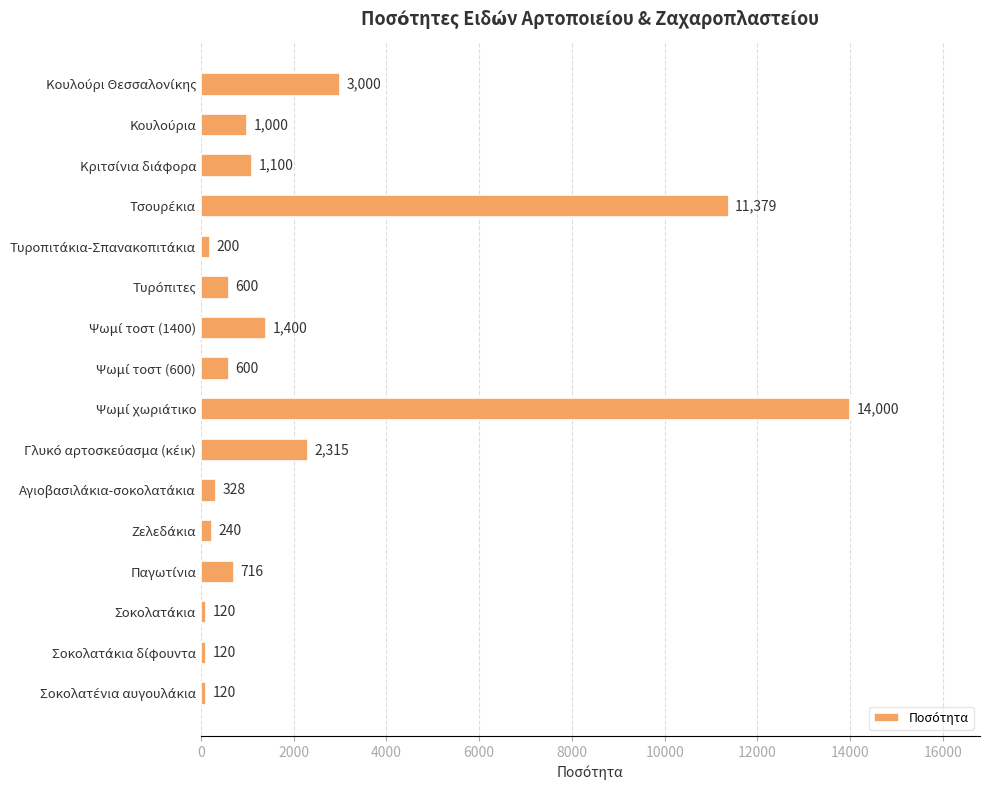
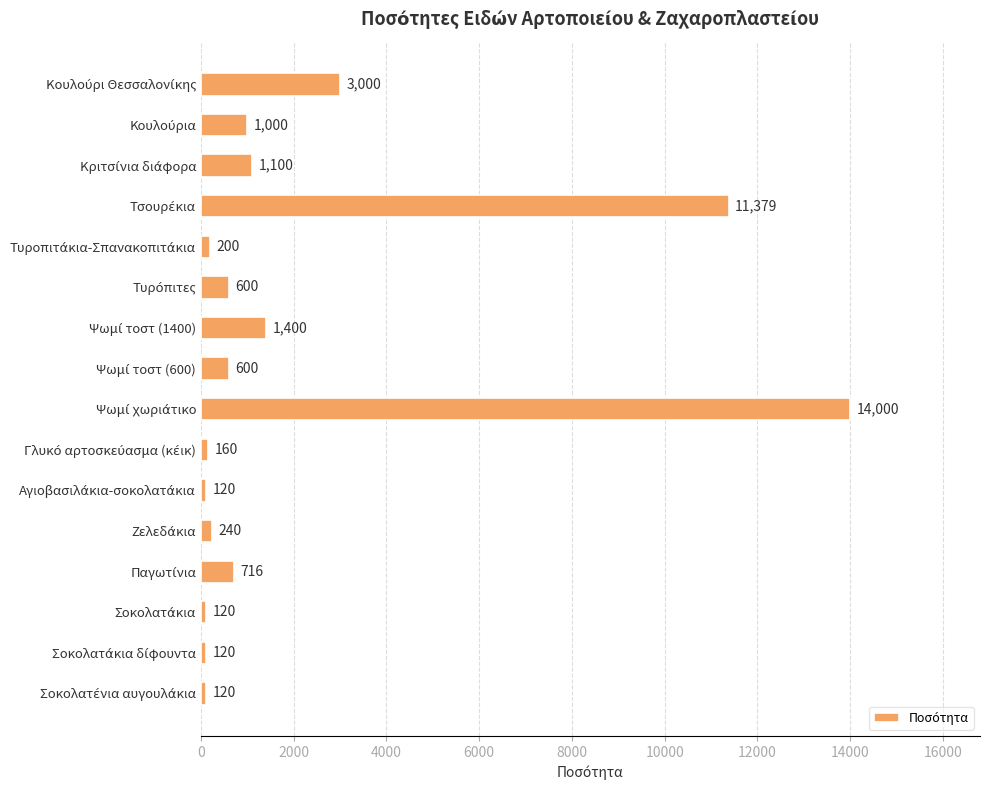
Γλυκό αρτοσκεύασμα (κέικ): 2,315 -> 160
Αγιοβασιλάκια-σοκολατάκια: 328 -> 120
